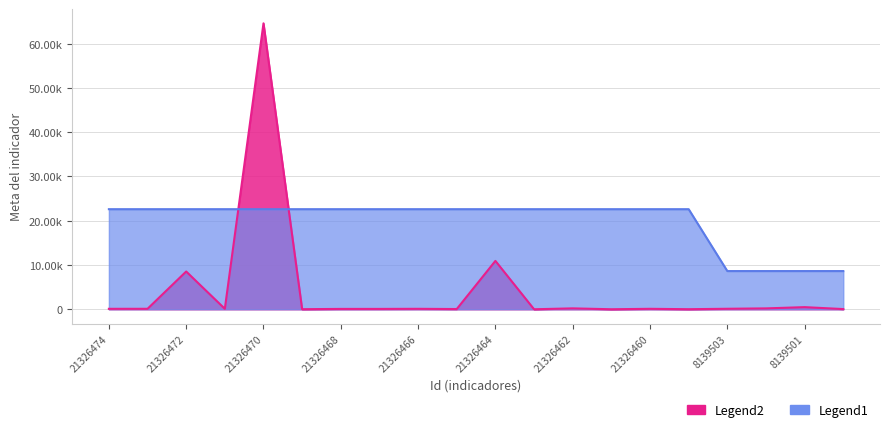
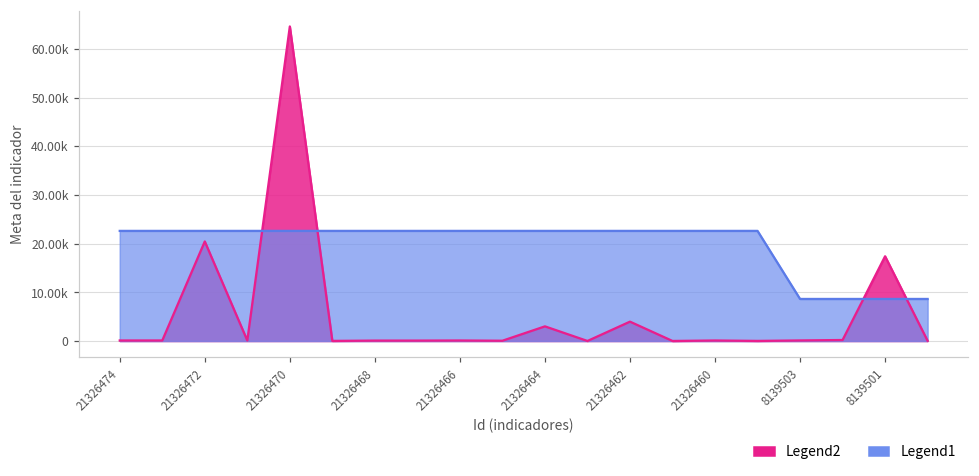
Legend2, 21326472: 9000 -> 20000
Legend2, 21326464: 11000 -> 3000
Legend2, 21326462: 0 -> 4000
Legend2, 8139501: 0 -> 17000
